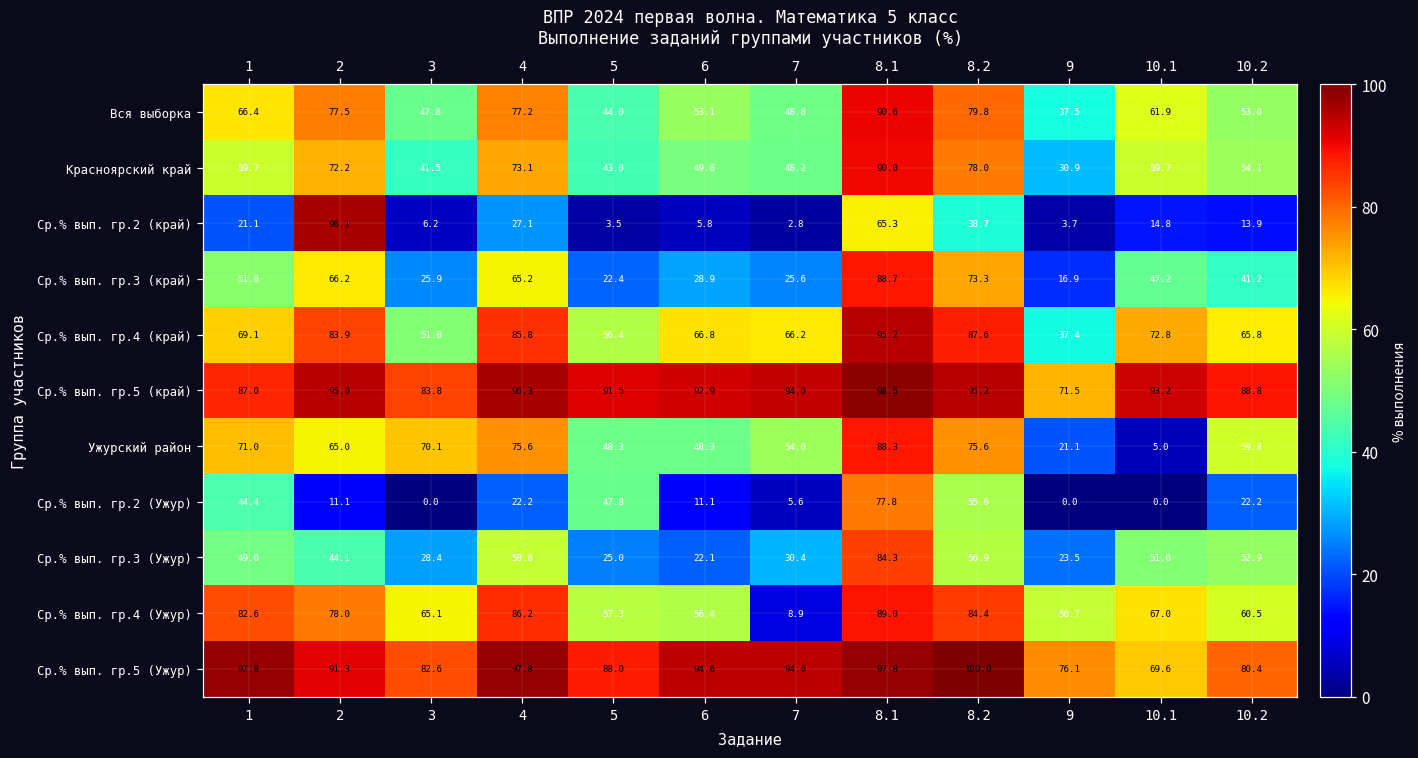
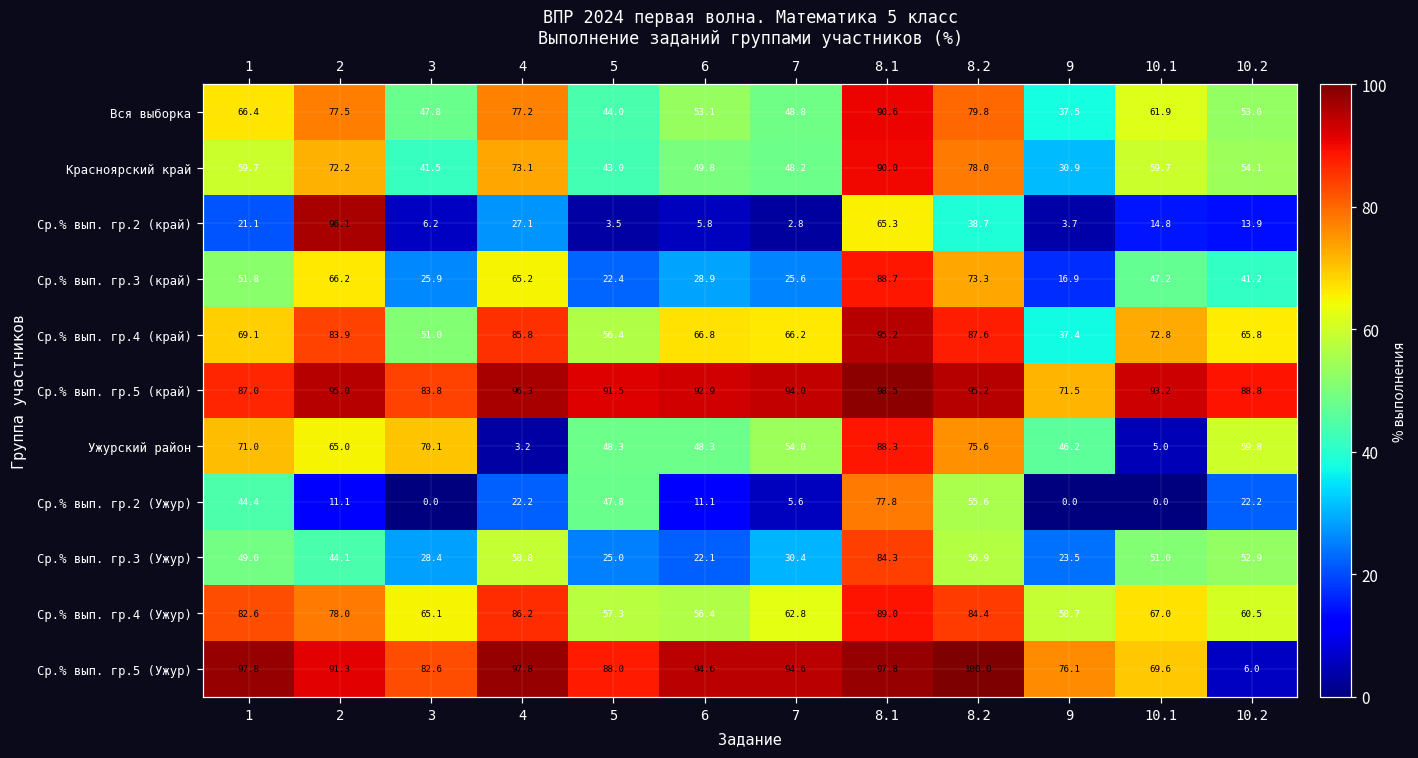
Ужурский район, 4: 75.6 -> 3.2
Ужурский район, 9: 21.1 -> 46.2
Ср.% вып. гр.4 (Ужур), 7: 8.9 -> 62.8
Ср.% вып. гр.5 (Ужур), 10.2: 80.4 -> 6.0
